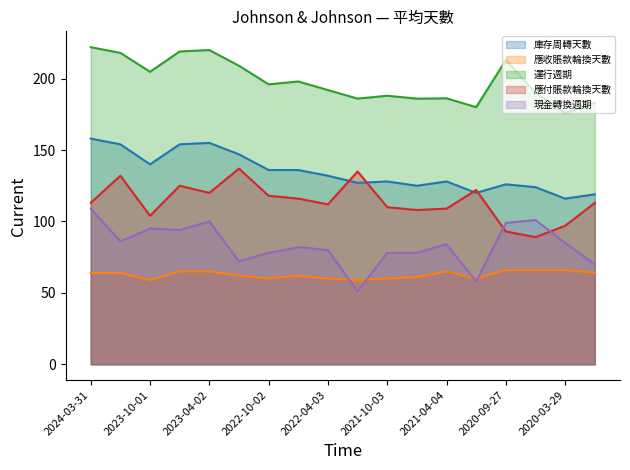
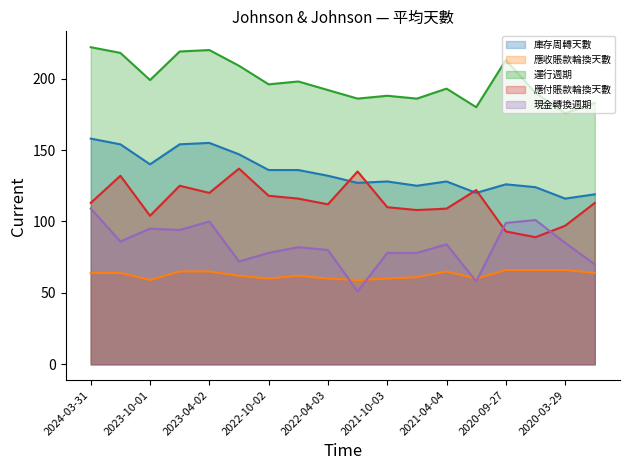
運行週期, 2023-10-01: 205 -> 199
運行週期, 2021-04-04: 186 -> 193
